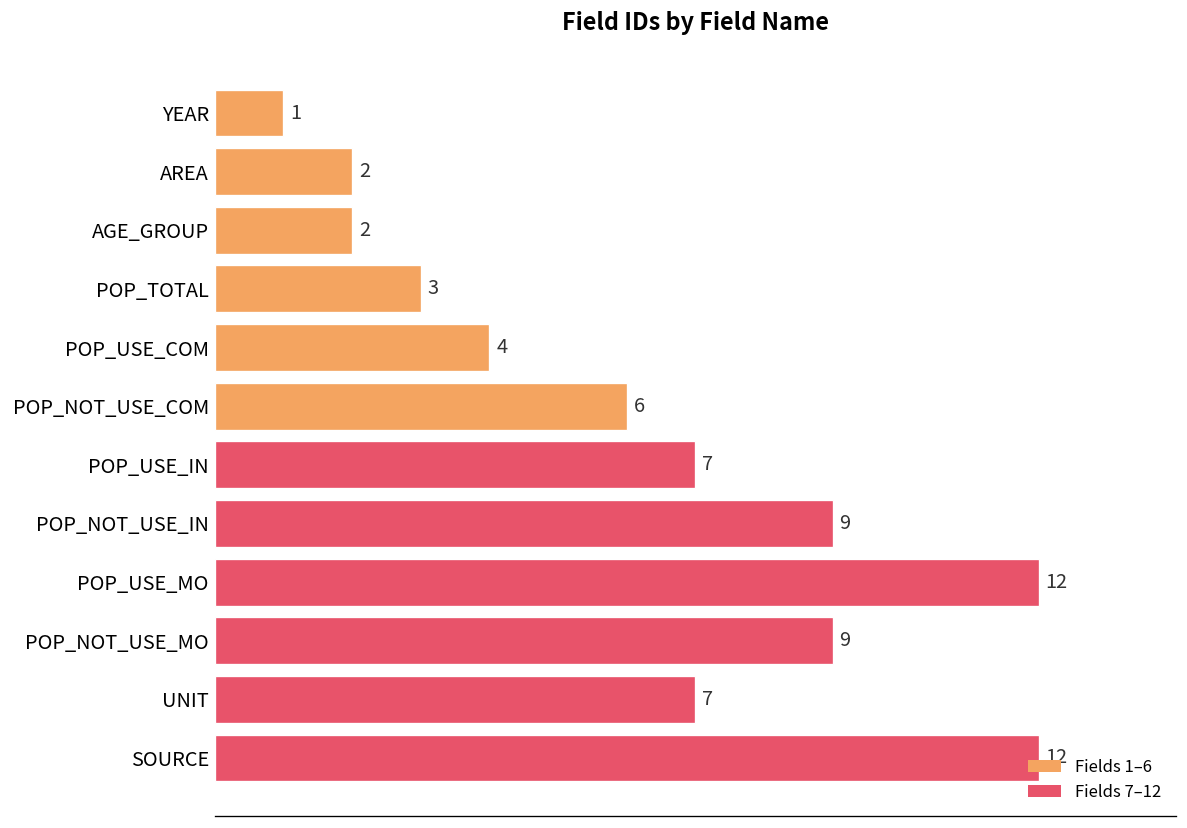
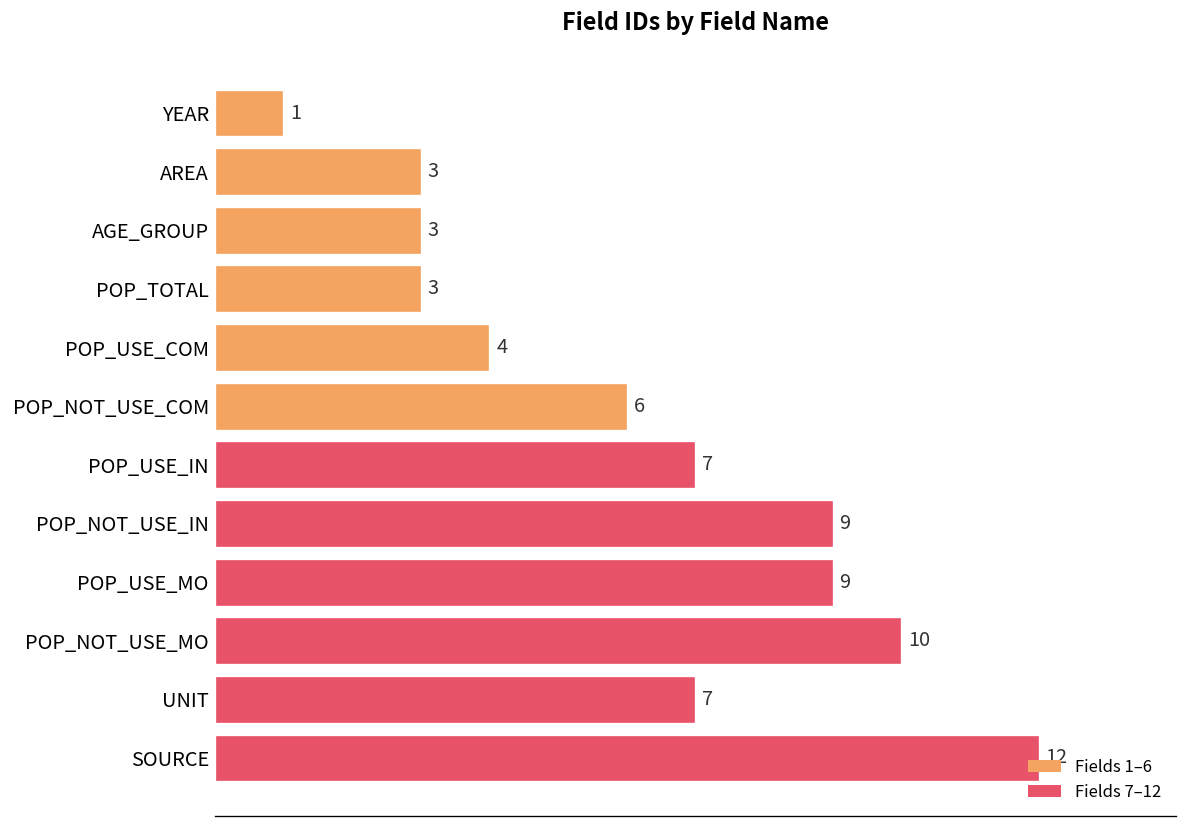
AREA: 2 -> 3
AGE_GROUP: 2 -> 3
POP_USE_MO: 12 -> 9
POP_NOT_USE_MO: 9 -> 10
